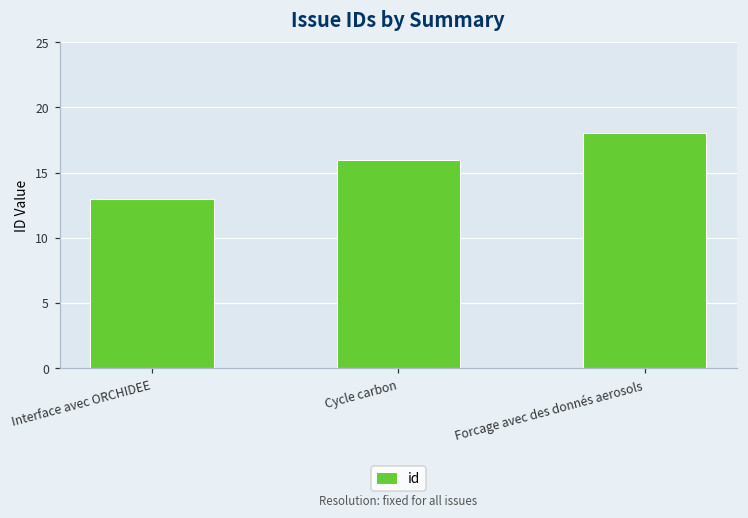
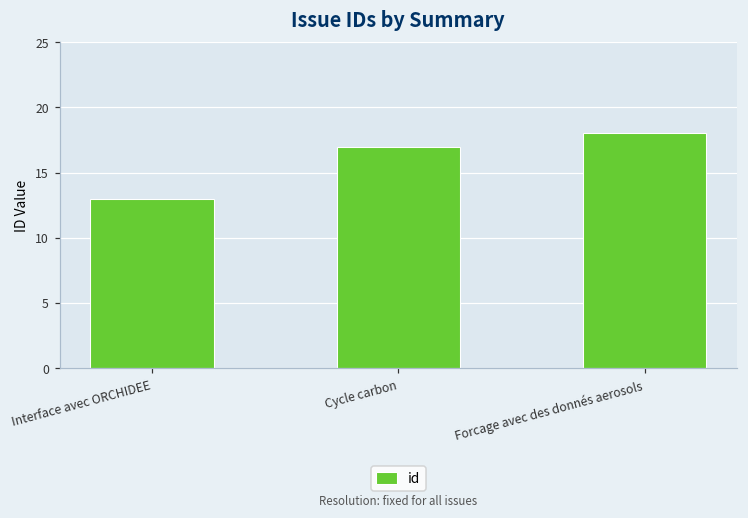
Cycle carbon: 16 -> 17
